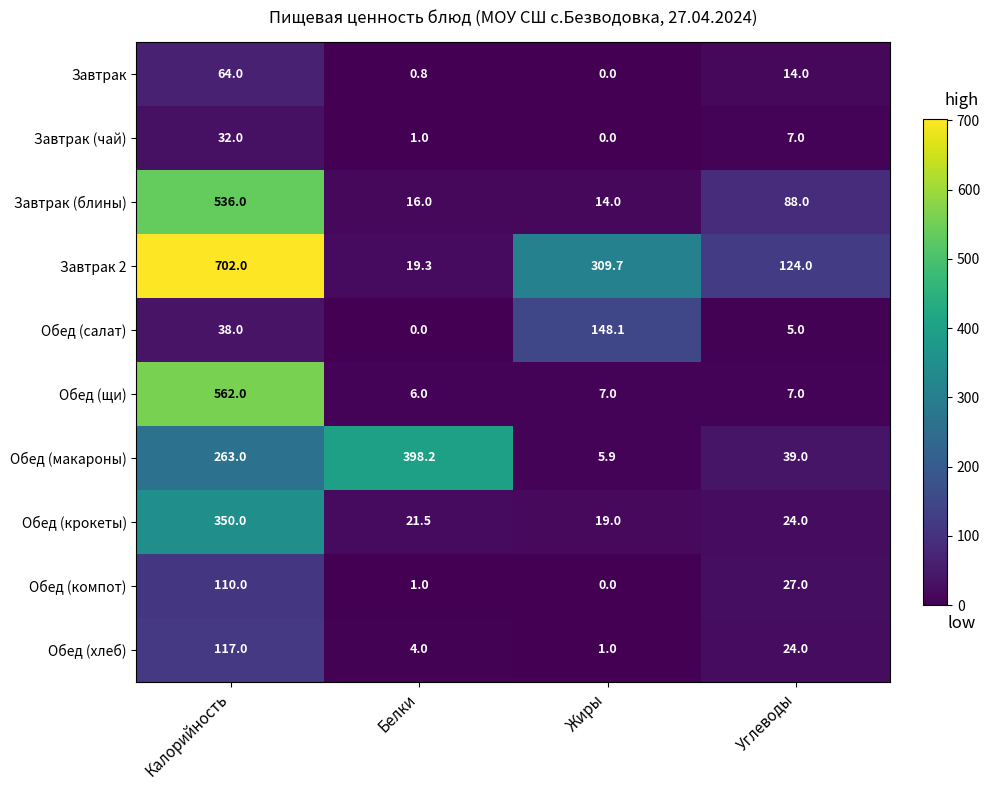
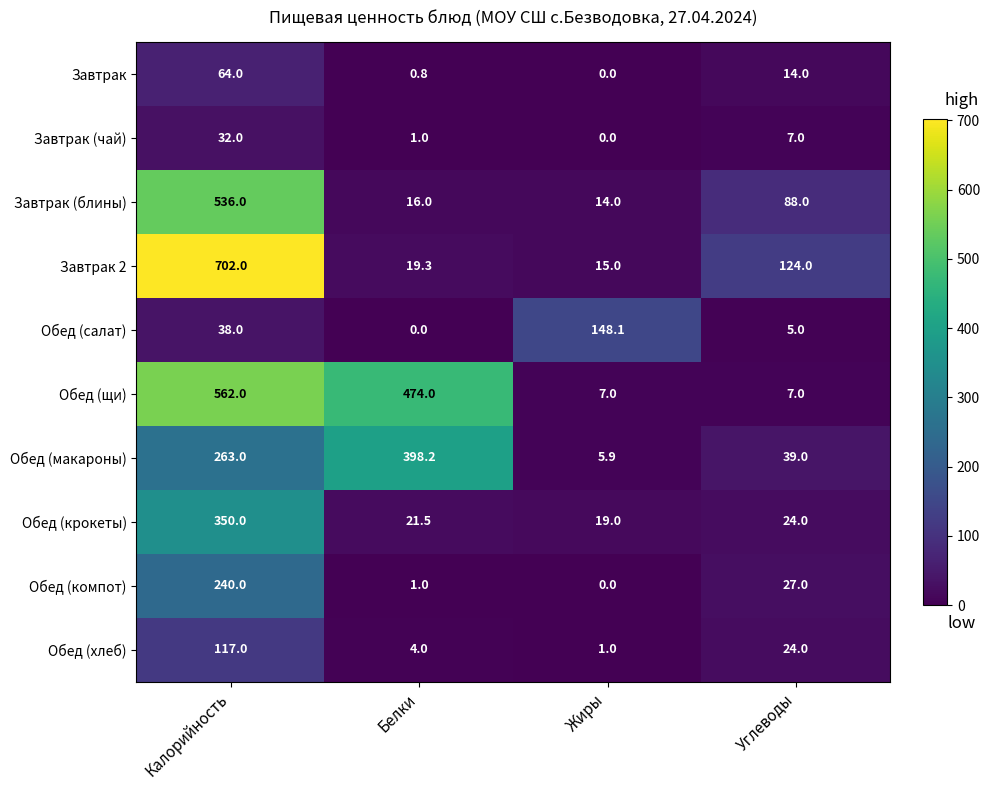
Завтрак 2, Жиры: 309.7 -> 15.0
Обед (щи), Белки: 6.0 -> 474.0
Обед (компот), Калорийность: 110.0 -> 240.0
